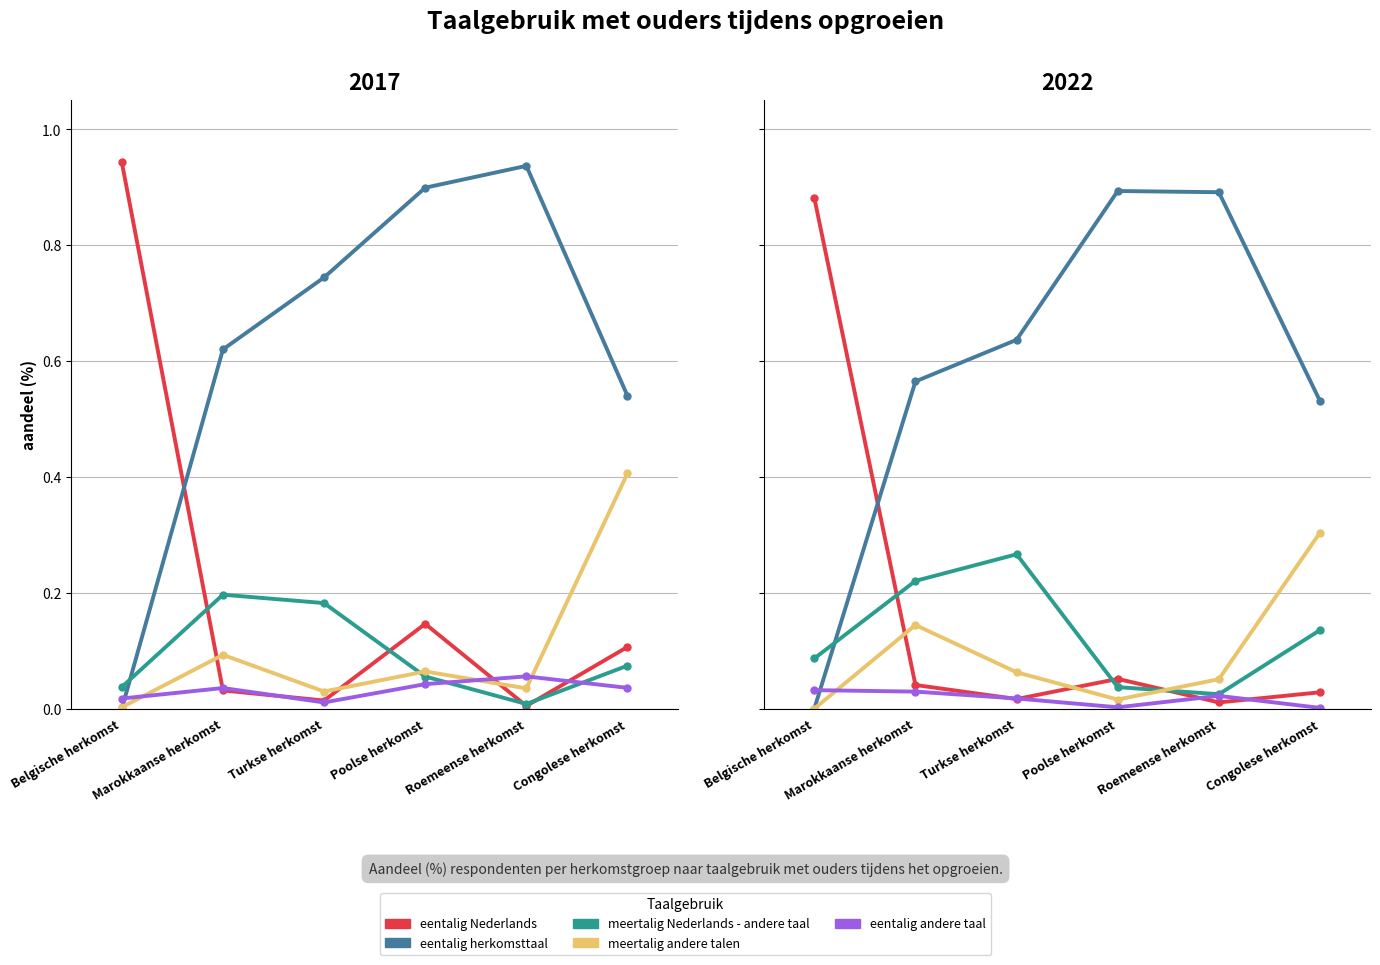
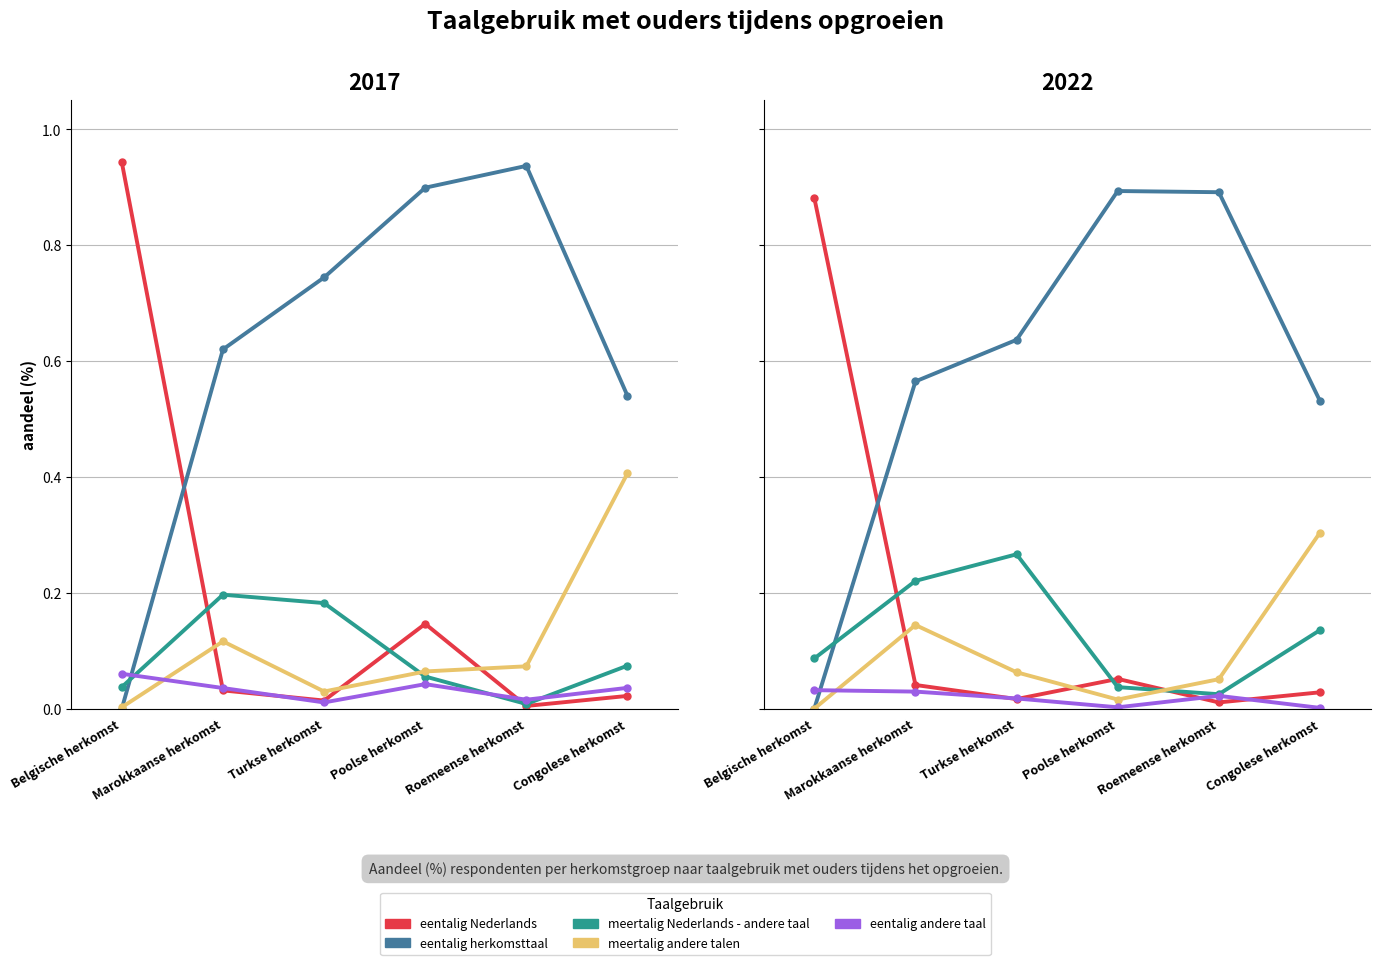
2017, eentalig andere taal, Belgische herkomst: 0.02 -> 0.06
2017, meertalig andere talen, Marokkaanse herkomst: 0.09 -> 0.12
2017, meertalig andere talen, Roemeense herkomst: 0.03 -> 0.07
2017, eentalig andere taal, Roemeense herkomst: 0.06 -> 0.02
2017, eentalig Nederlands, Congolese herkomst: 0.11 -> 0.02
